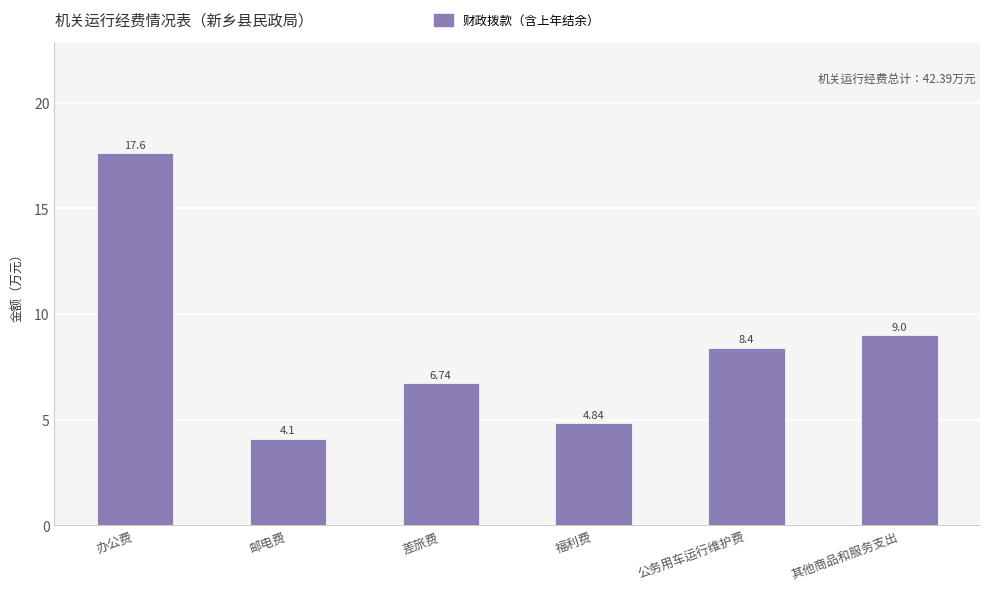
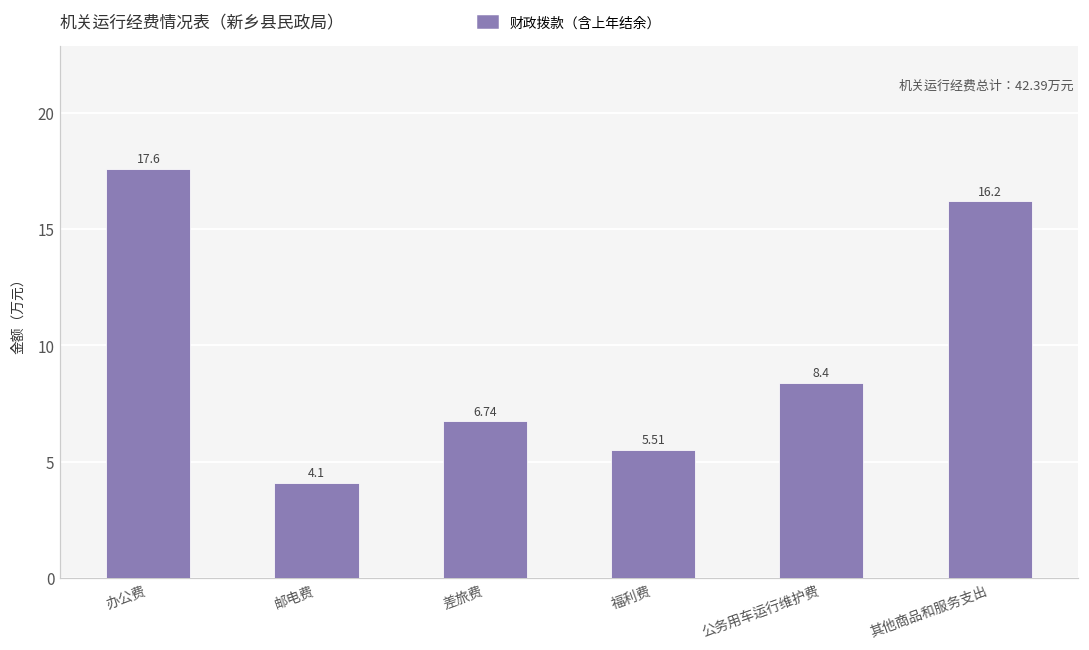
福利费: 4.84 -> 5.51
其他商品和服务支出: 9.0 -> 16.2
